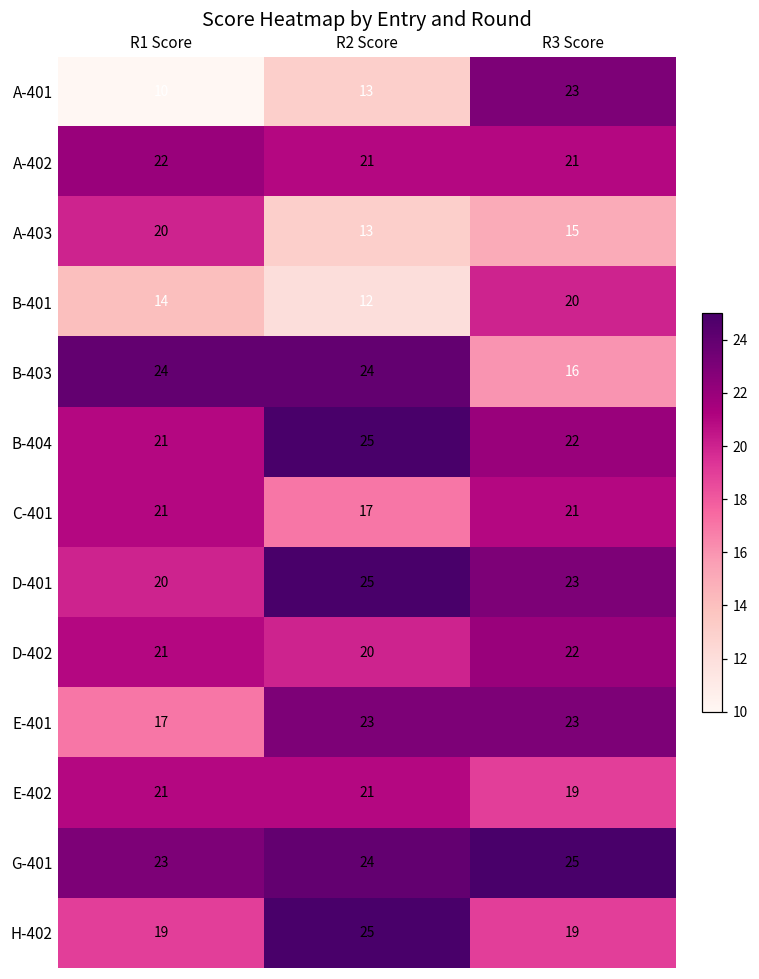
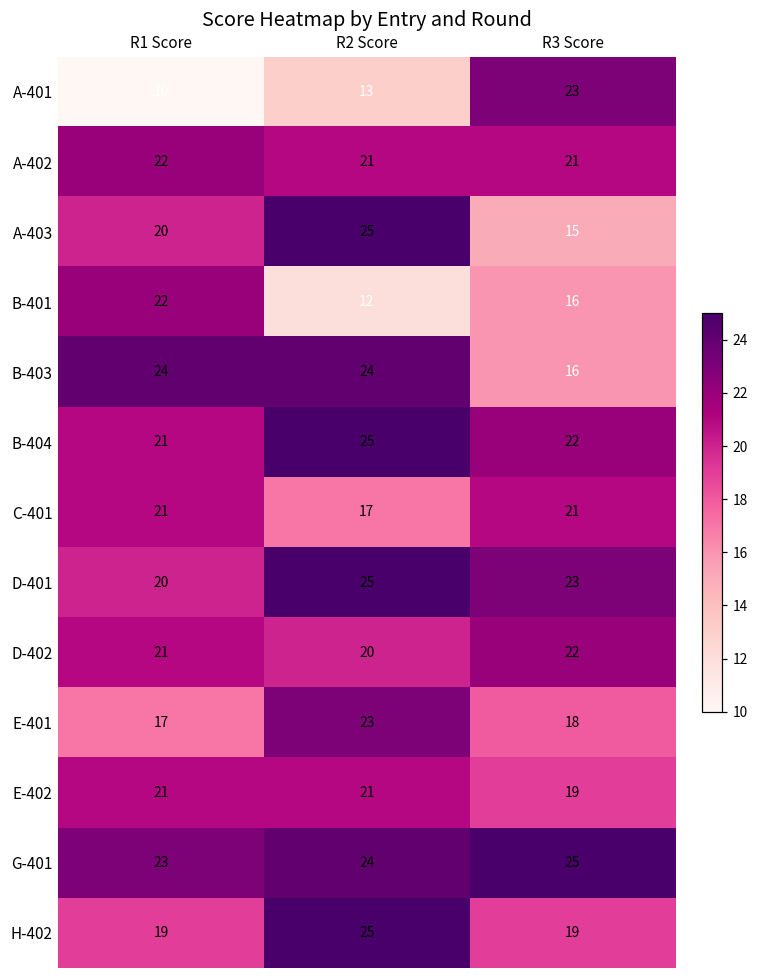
A-403, R2 Score: 13 -> 25
B-401, R1 Score: 14 -> 22
B-401, R3 Score: 20 -> 16
E-401, R3 Score: 23 -> 18
